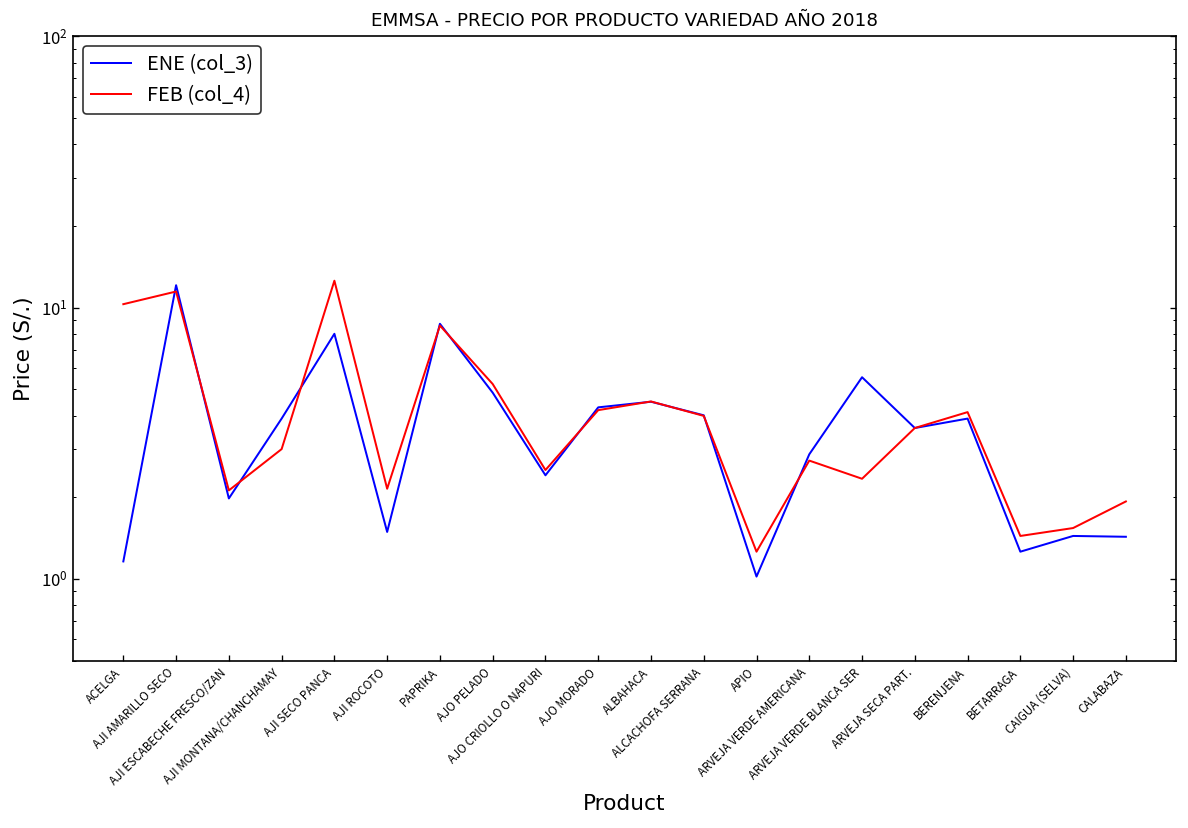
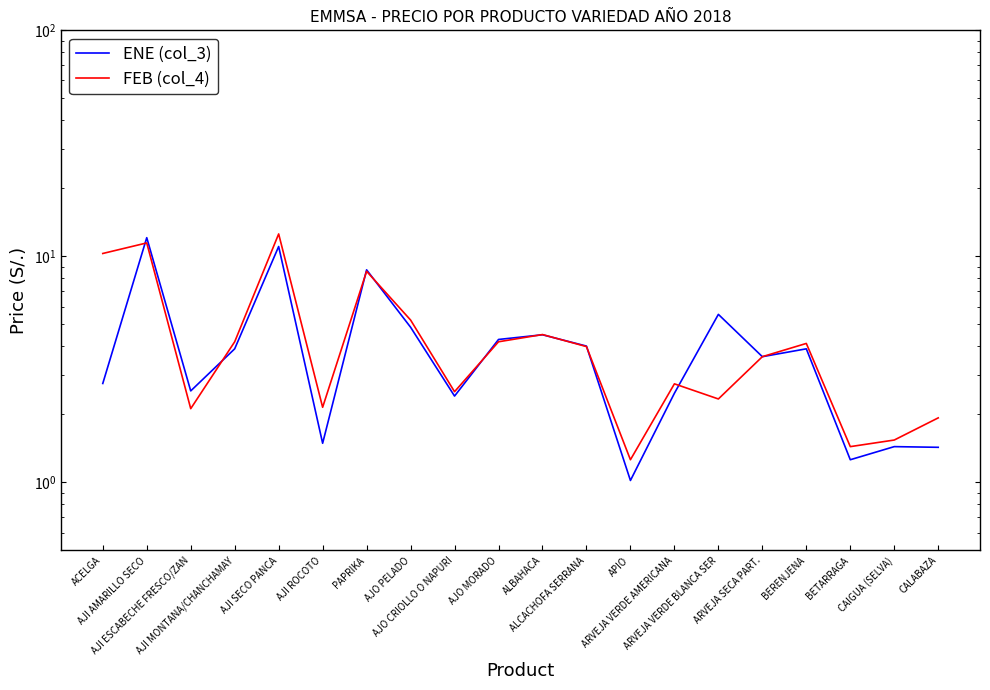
ENE (col_3), ACELGA: 1.2 -> 2.7
ENE (col_3), AJI ESCABECHE FRESCO/ZAN: 2.0 -> 2.5
FEB (col_4), AJI MONTANA/CHANCHAMAY: 3.0 -> 4.2
ENE (col_3), AJI SECO PANCA: 8.0 -> 11
ENE (col_3), ARVEJA VERDE AMERICANA: 2.9 -> 2.5
